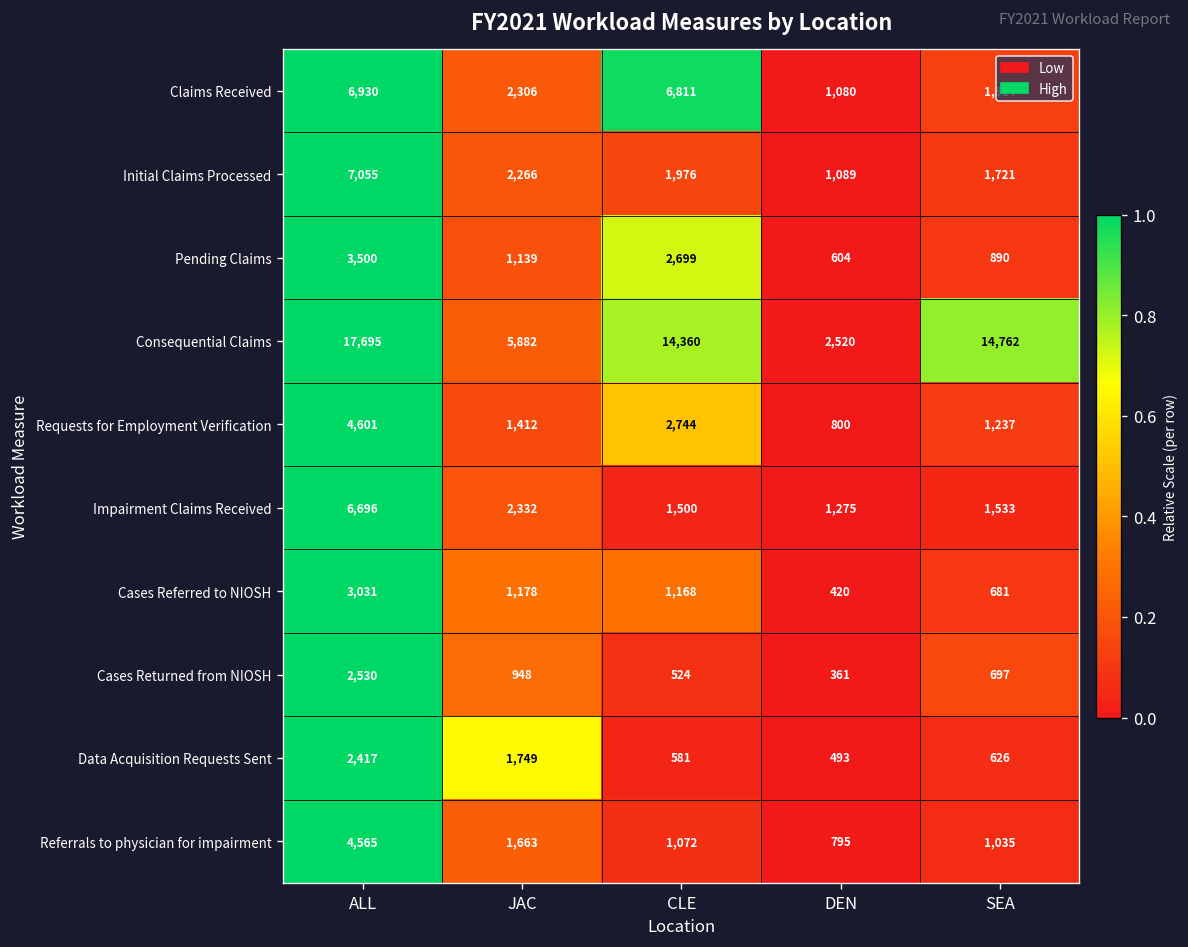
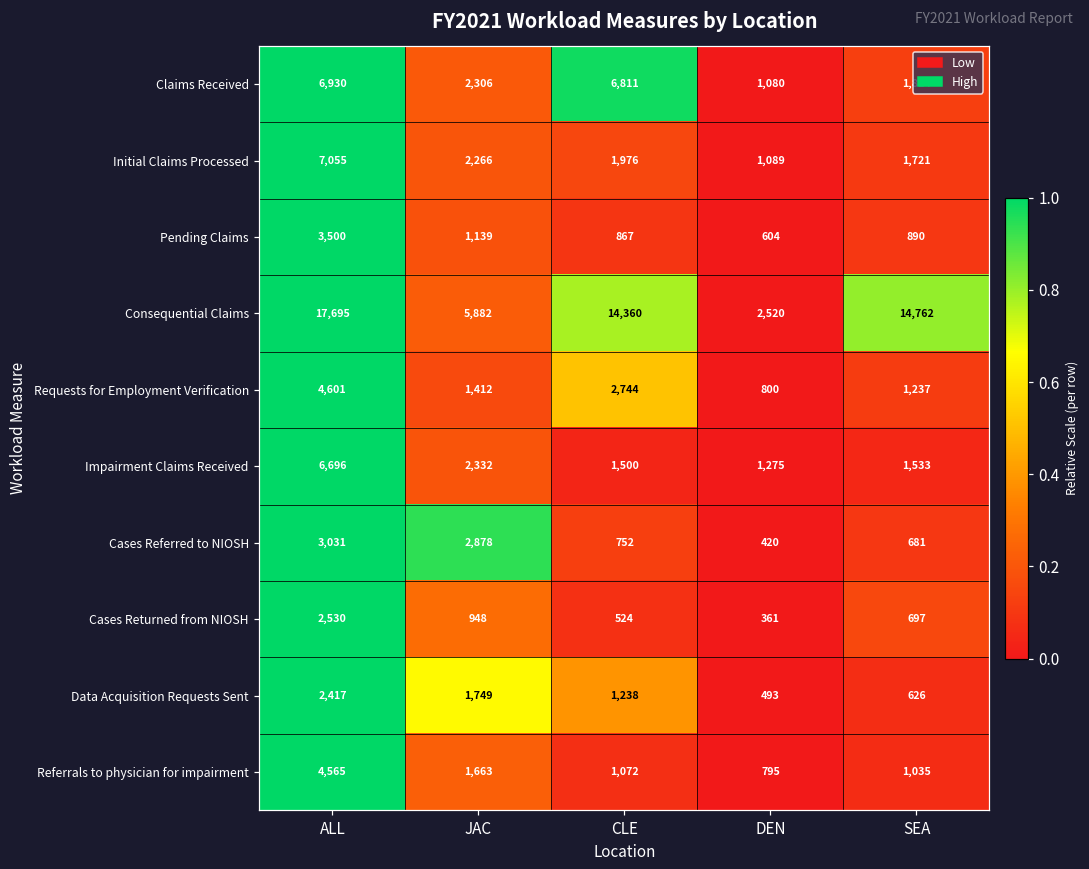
Pending Claims, CLE: 2,699 -> 867
Cases Referred to NIOSH, JAC: 1,178 -> 2,878
Cases Referred to NIOSH, CLE: 1,168 -> 752
Data Acquisition Requests Sent, CLE: 581 -> 1,238
